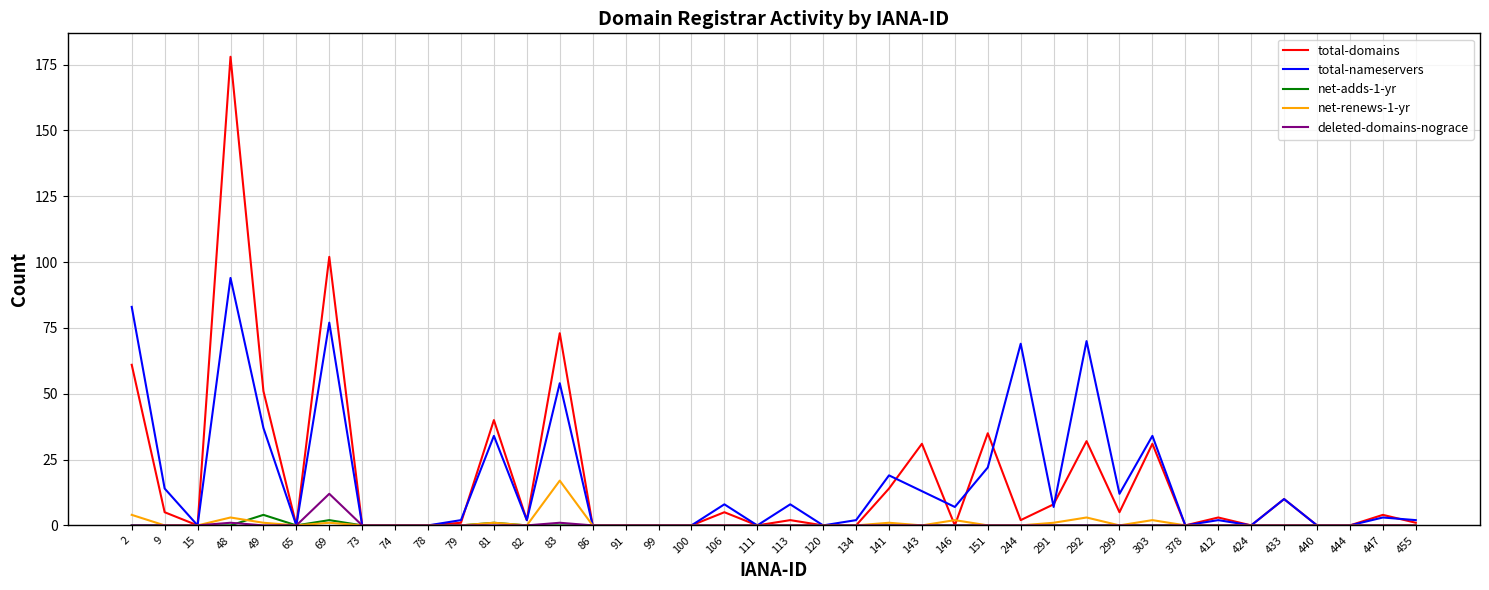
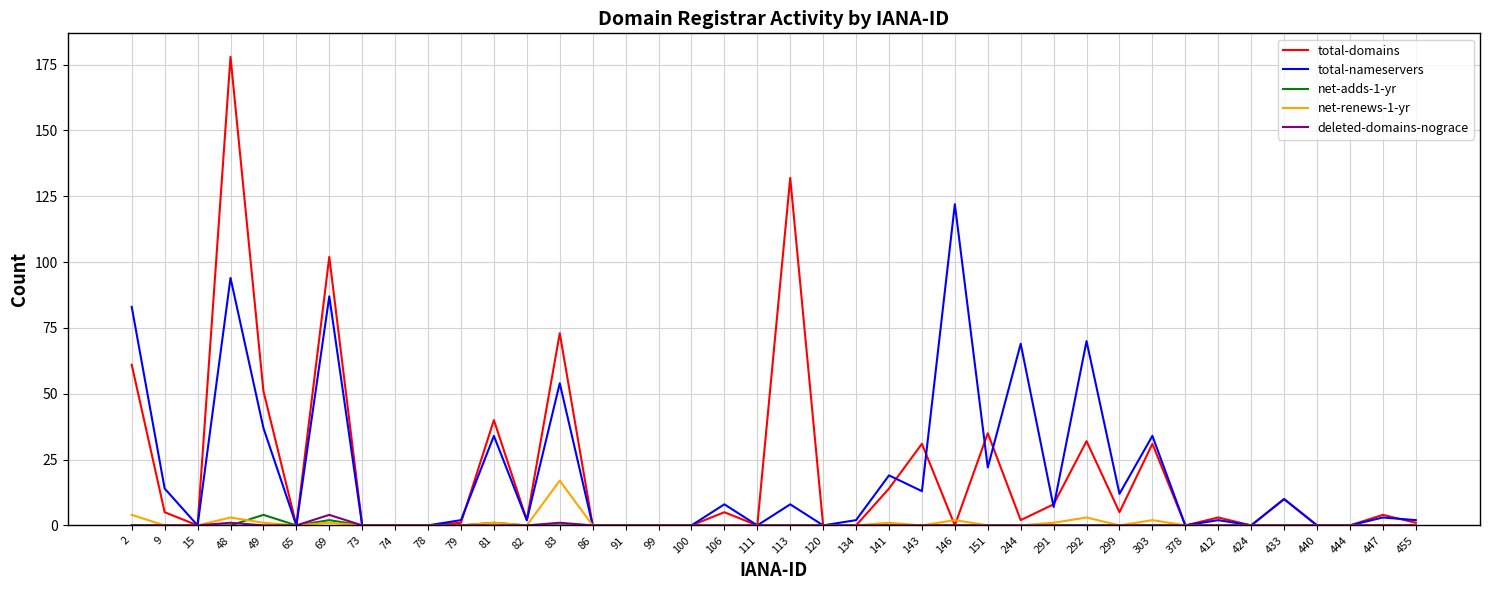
total-nameservers, 69: 77 -> 87
deleted-domains-nograce, 69: 12 -> 4
total-domains, 113: 2 -> 132
total-nameservers, 146: 7 -> 122
